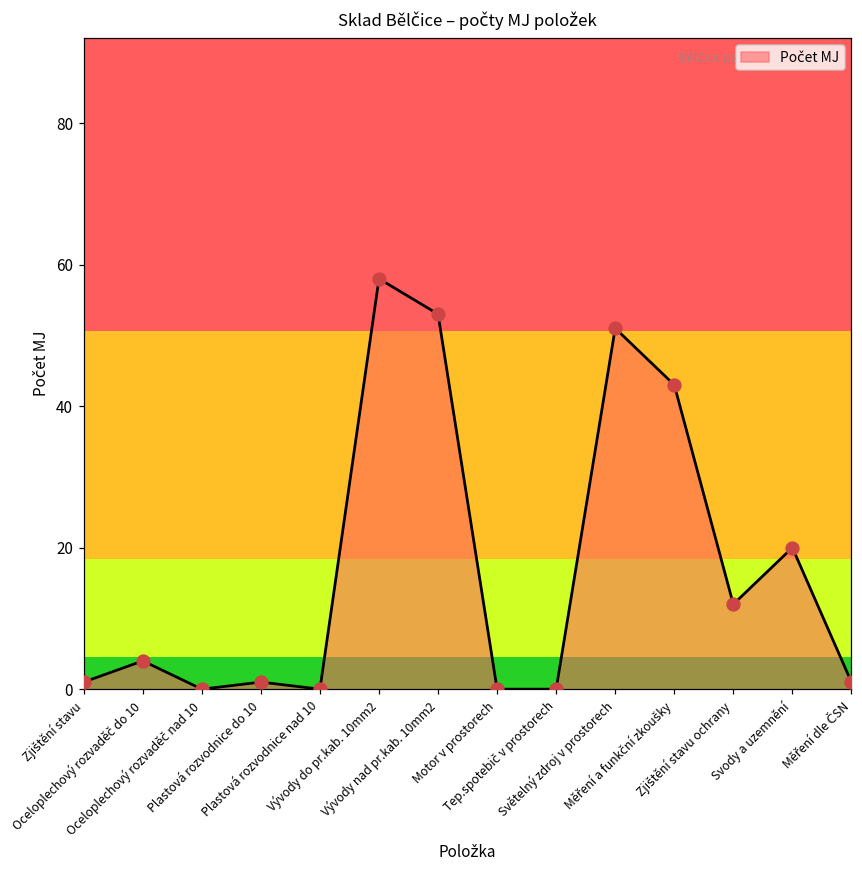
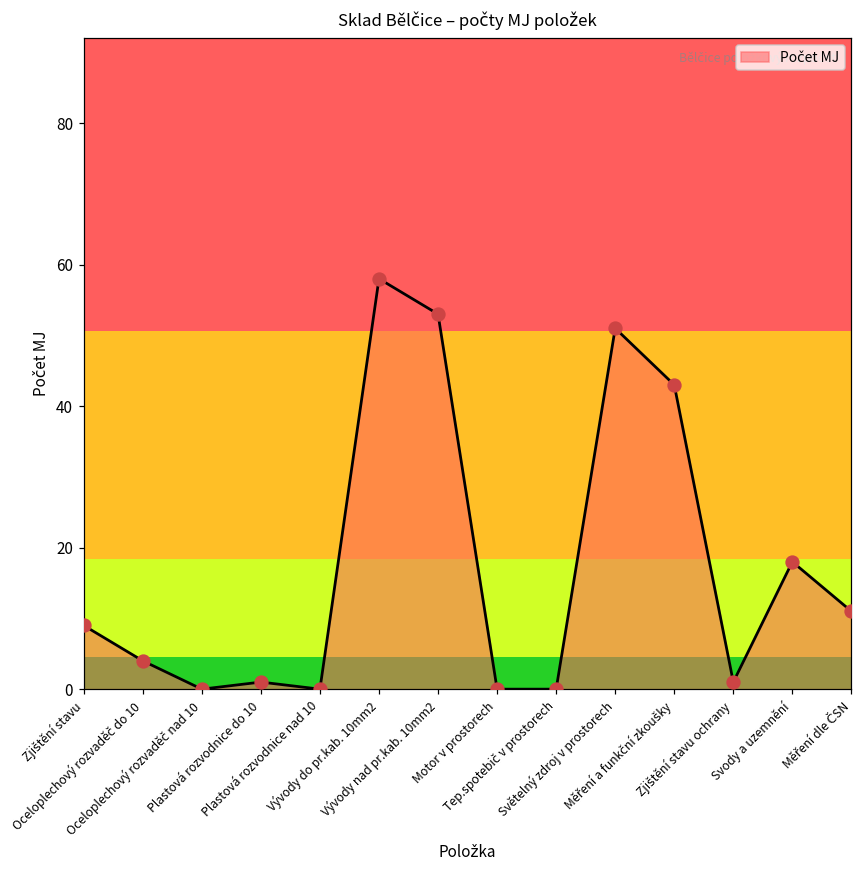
Zjištění stavu: 1 -> 9
Zjištění stavu ochrany: 12 -> 1
Svody a uzemnění: 20 -> 18
Měření dle ČSN: 1 -> 11
